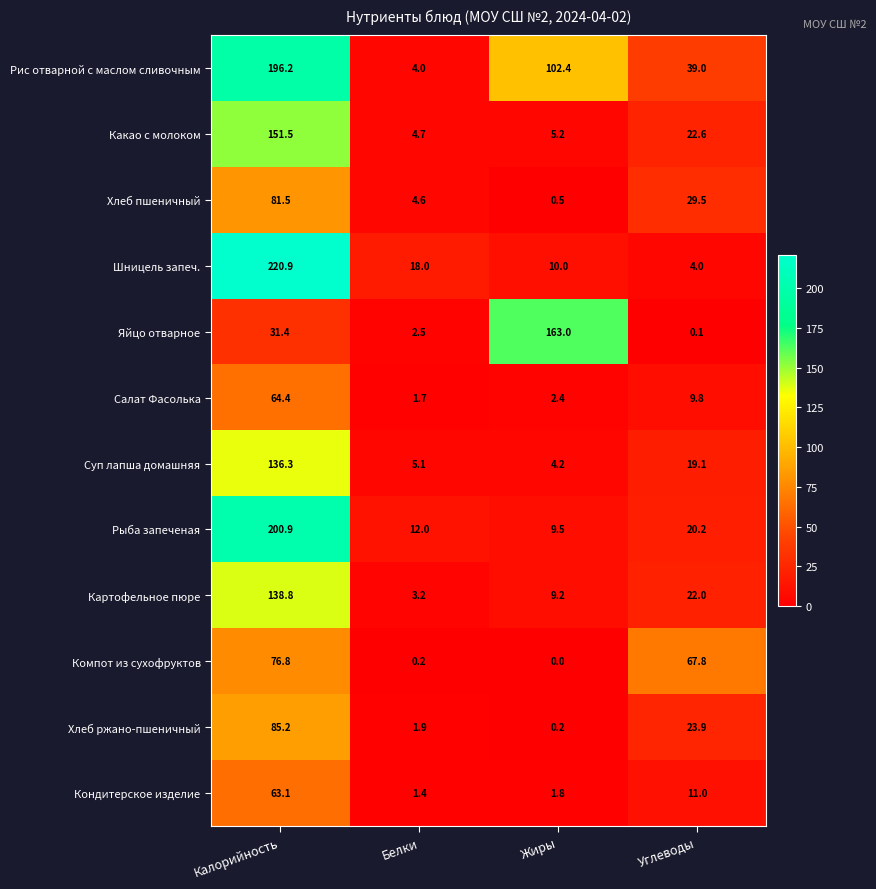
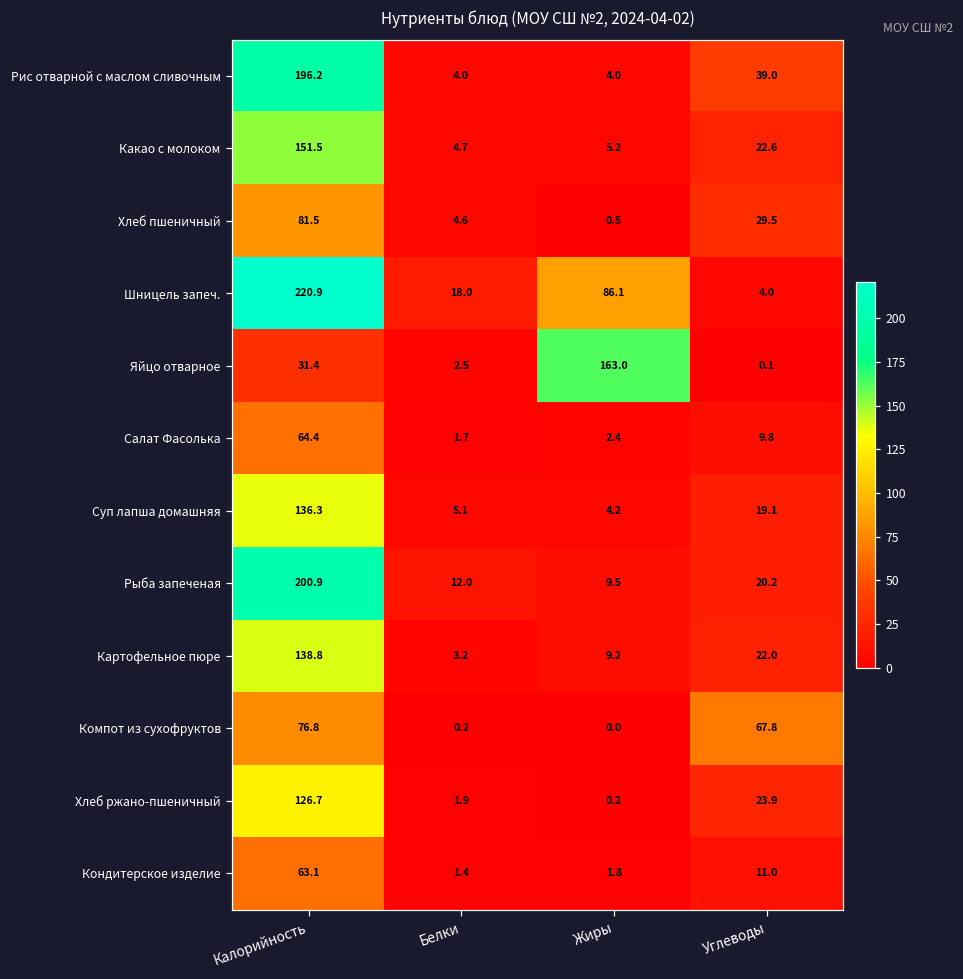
Рис отварной с маслом сливочным, Жиры: 102.4 -> 4.0
Шницель запеч., Жиры: 10.0 -> 86.1
Хлеб ржано-пшеничный, Калорийность: 85.2 -> 126.7
